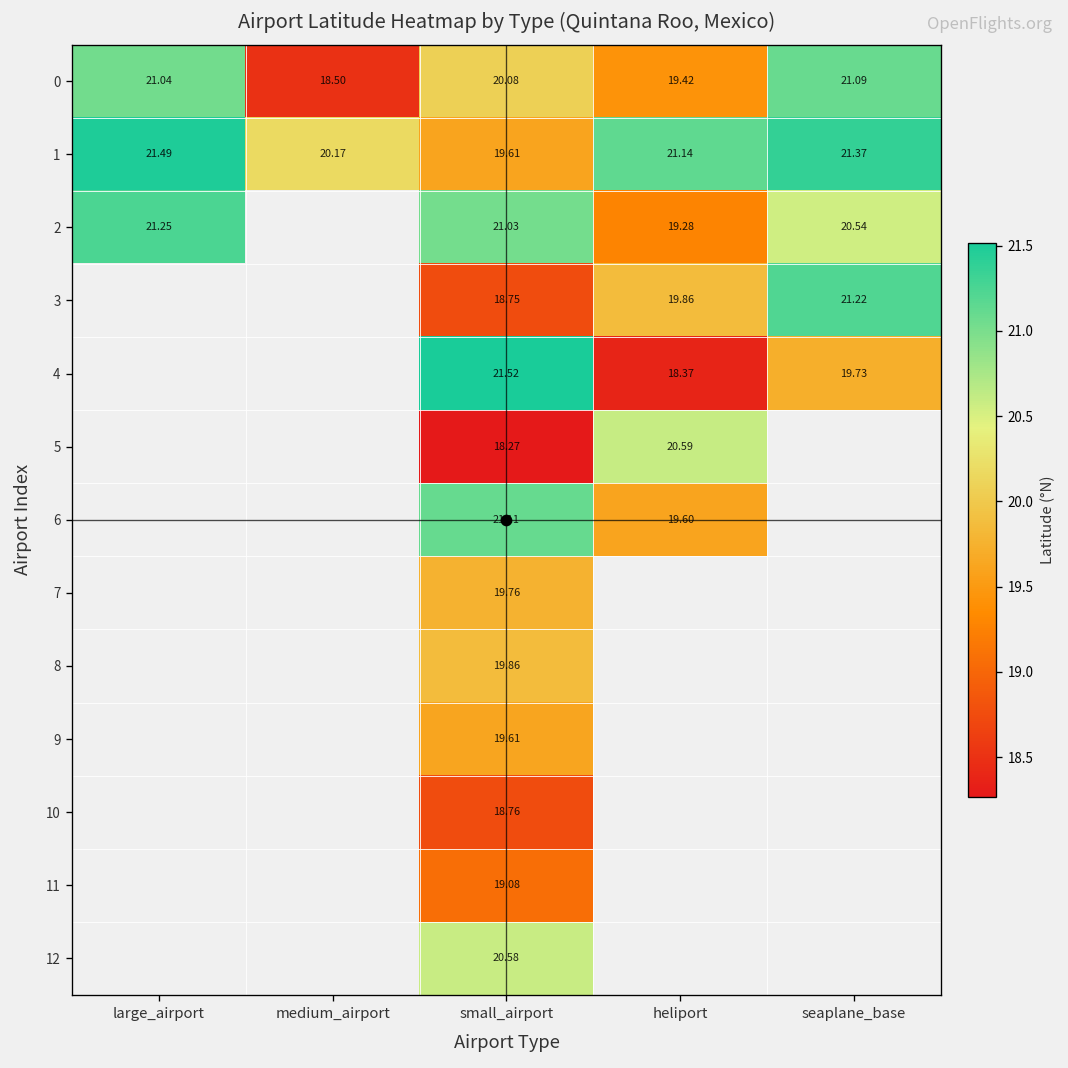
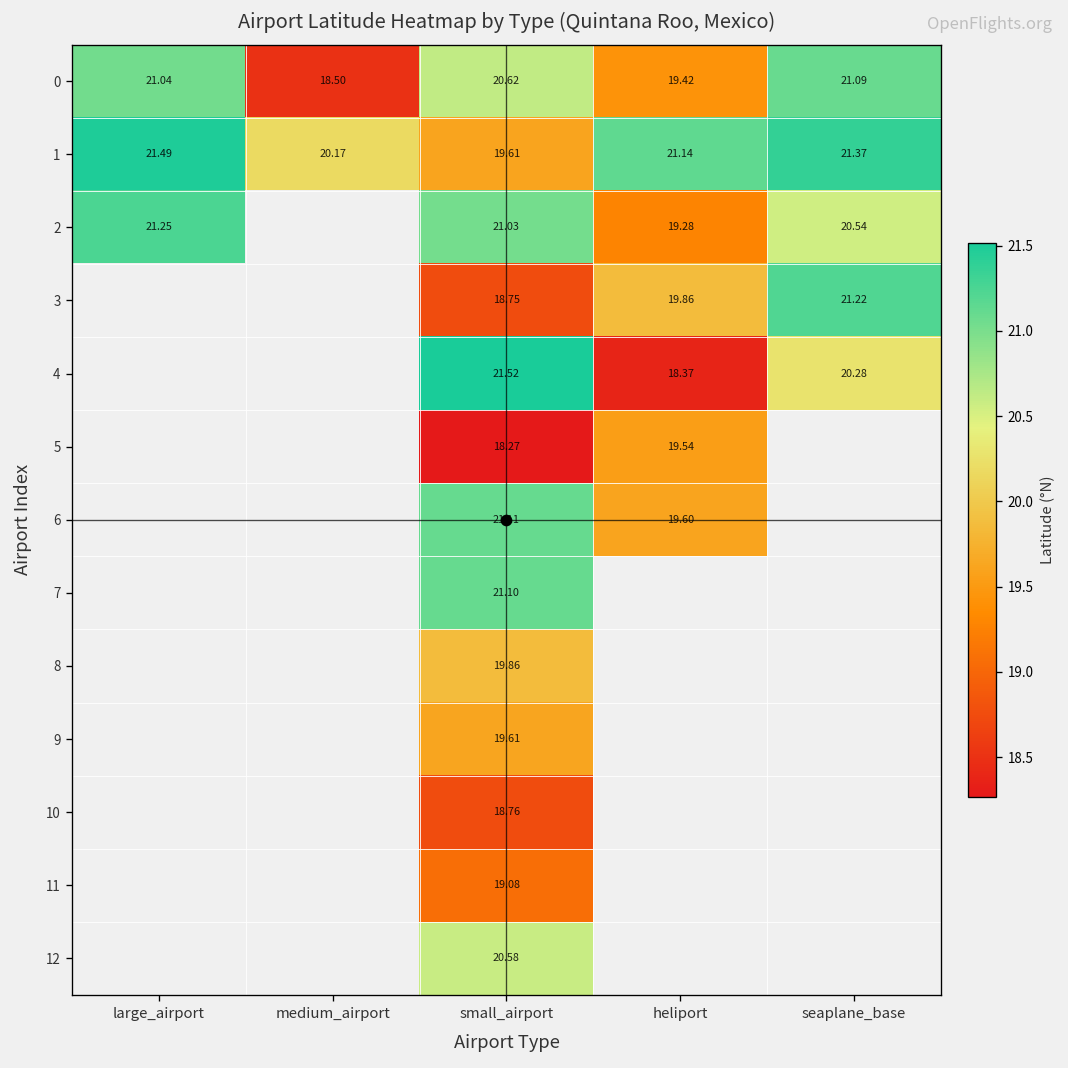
0, small_airport: 20.08 -> 20.62
4, seaplane_base: 19.73 -> 20.28
5, heliport: 20.59 -> 19.54
7, small_airport: 19.76 -> 21.10
